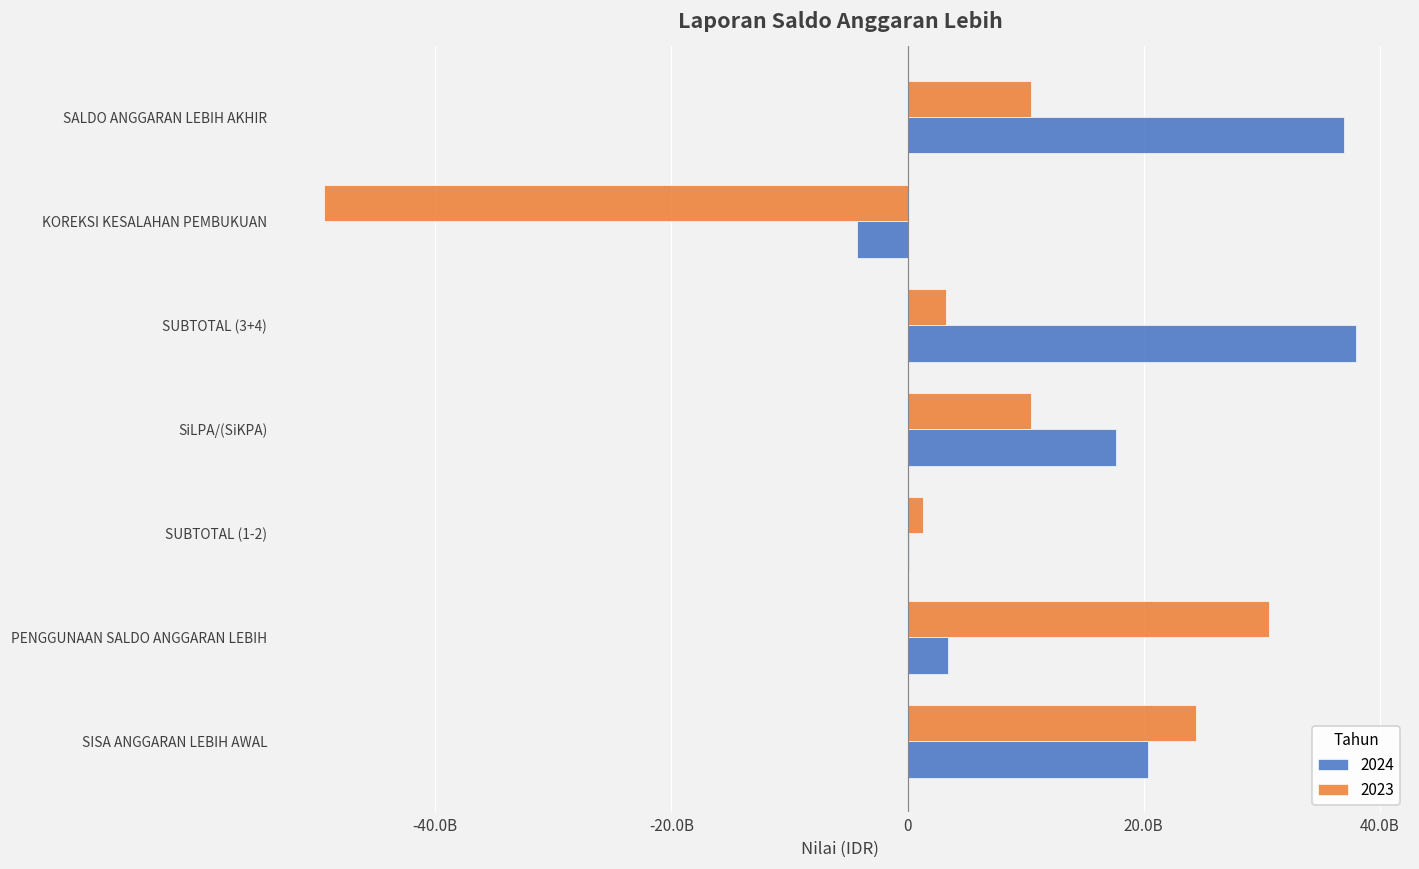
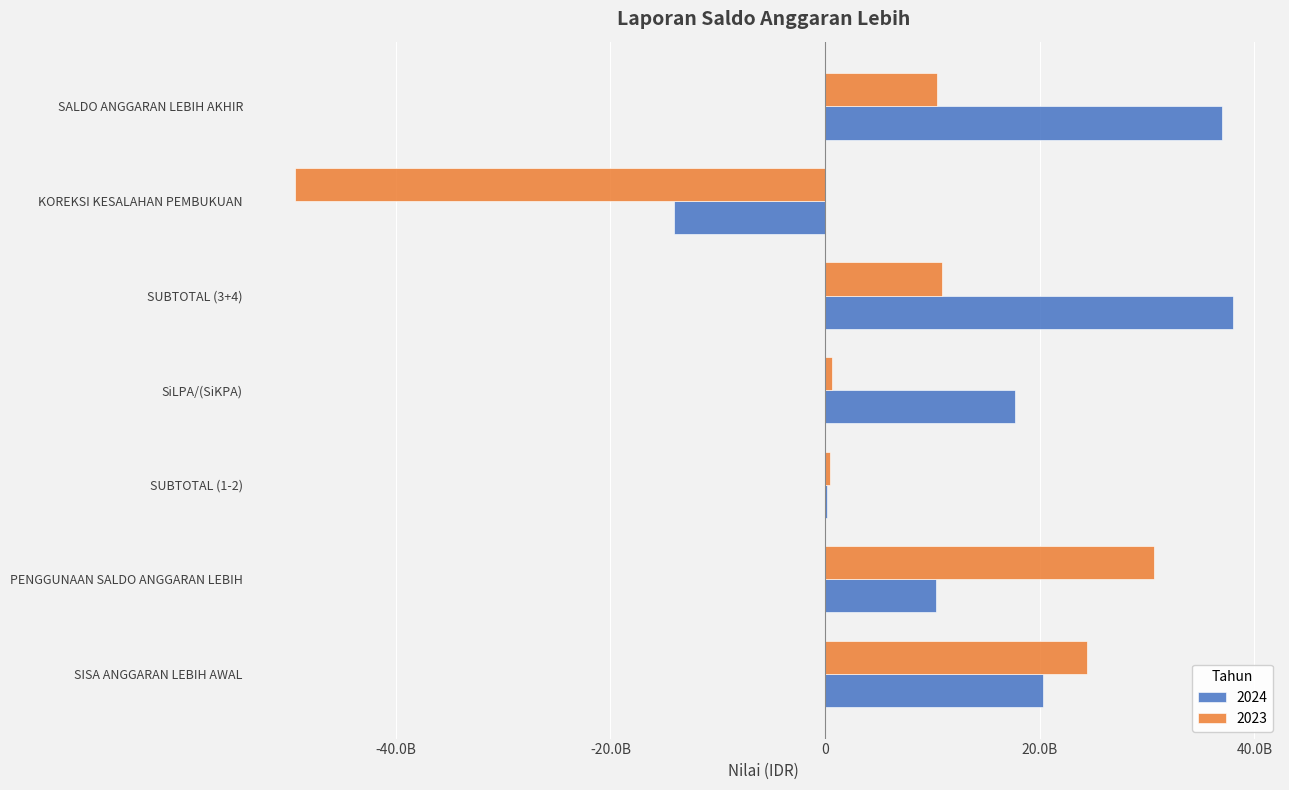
2024, KOREKSI KESALAHAN PEMBUKUAN: -4300000000 -> -14100000000
2023, SUBTOTAL (3+4): 3200000000 -> 10900000000
2023, SiLPA/(SiKPA): 10400000000 -> 600000000
2023, SUBTOTAL (1-2): 1300000000 -> 500000000
2024, PENGGUNAAN SALDO ANGGARAN LEBIH: 3400000000 -> 10300000000
